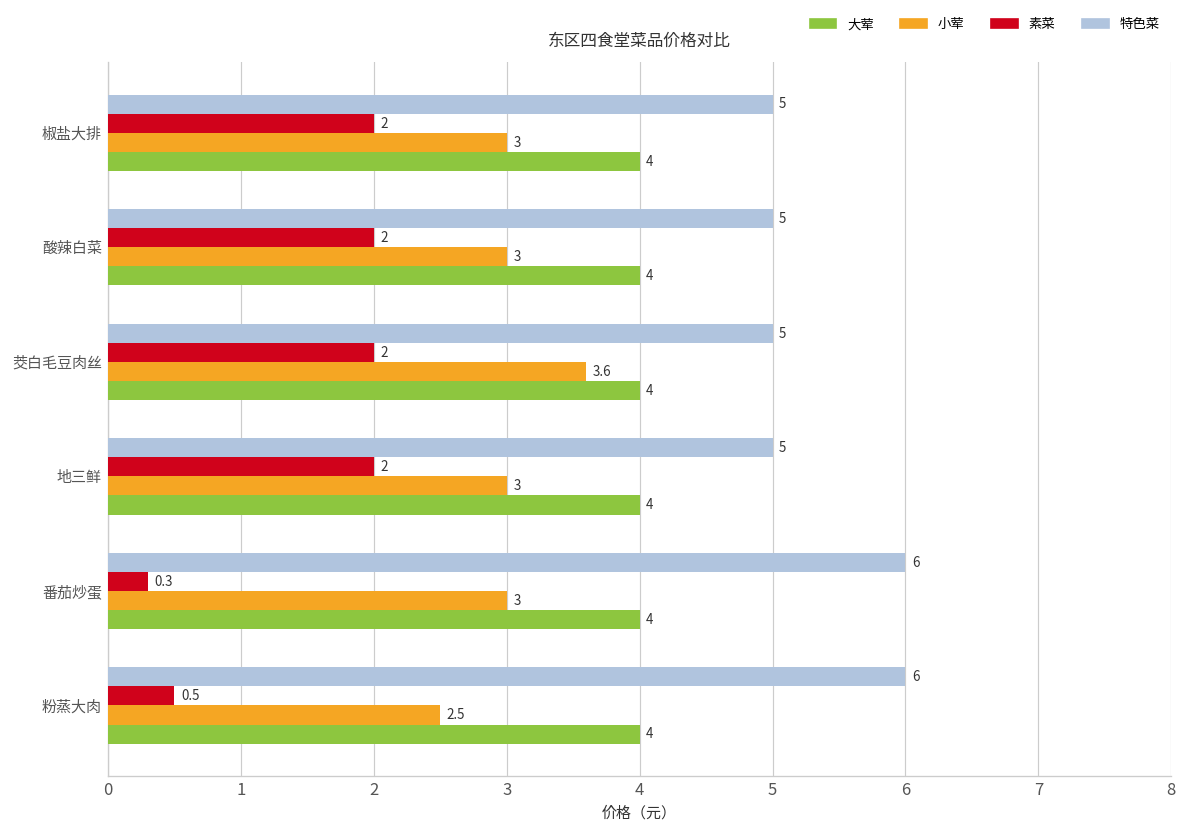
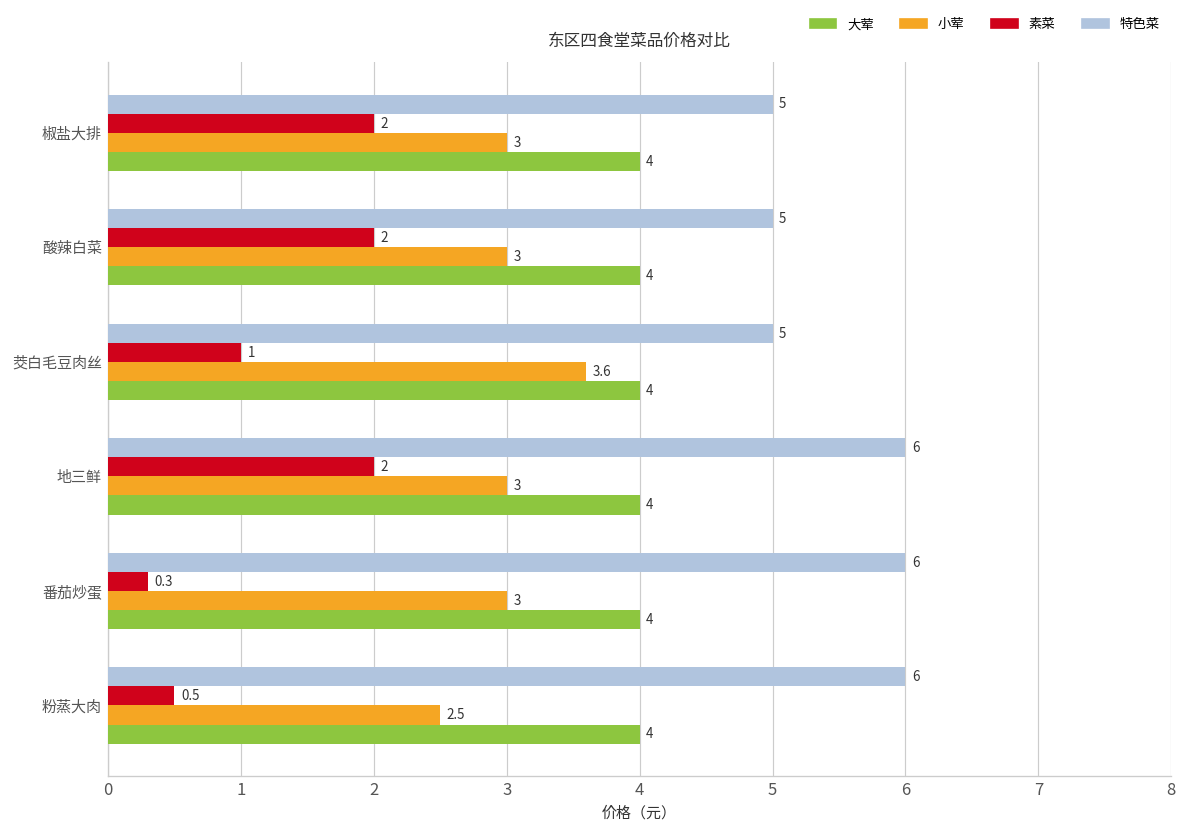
素菜, 茭白毛豆肉丝: 2 -> 1
特色菜, 地三鲜: 5 -> 6
